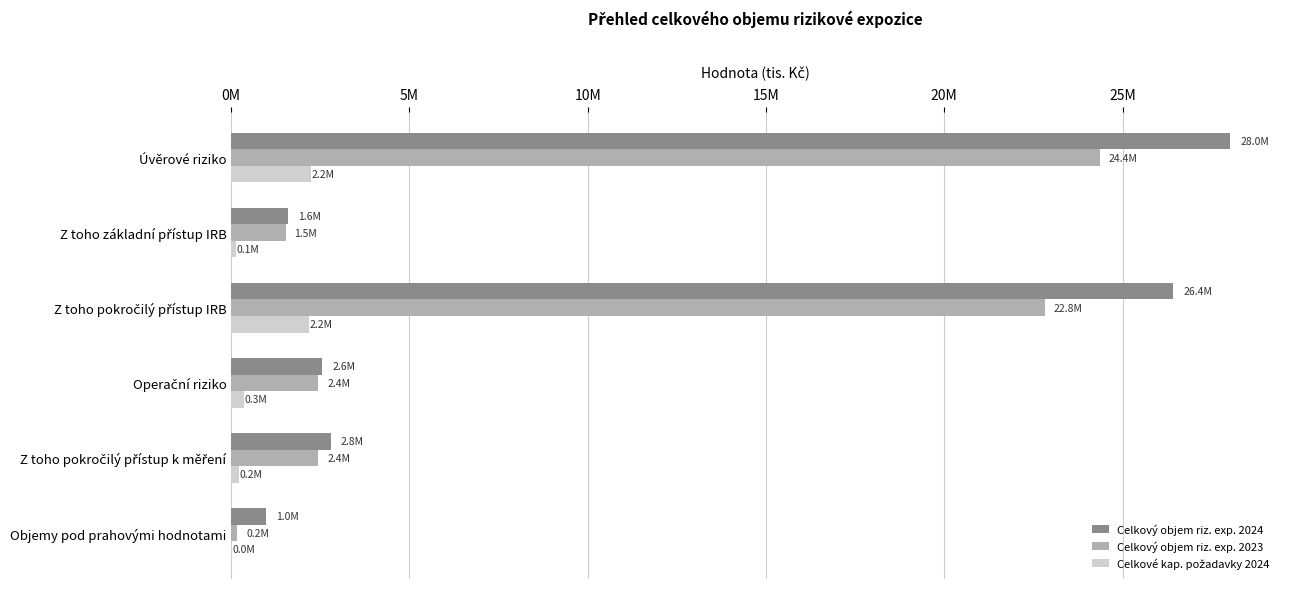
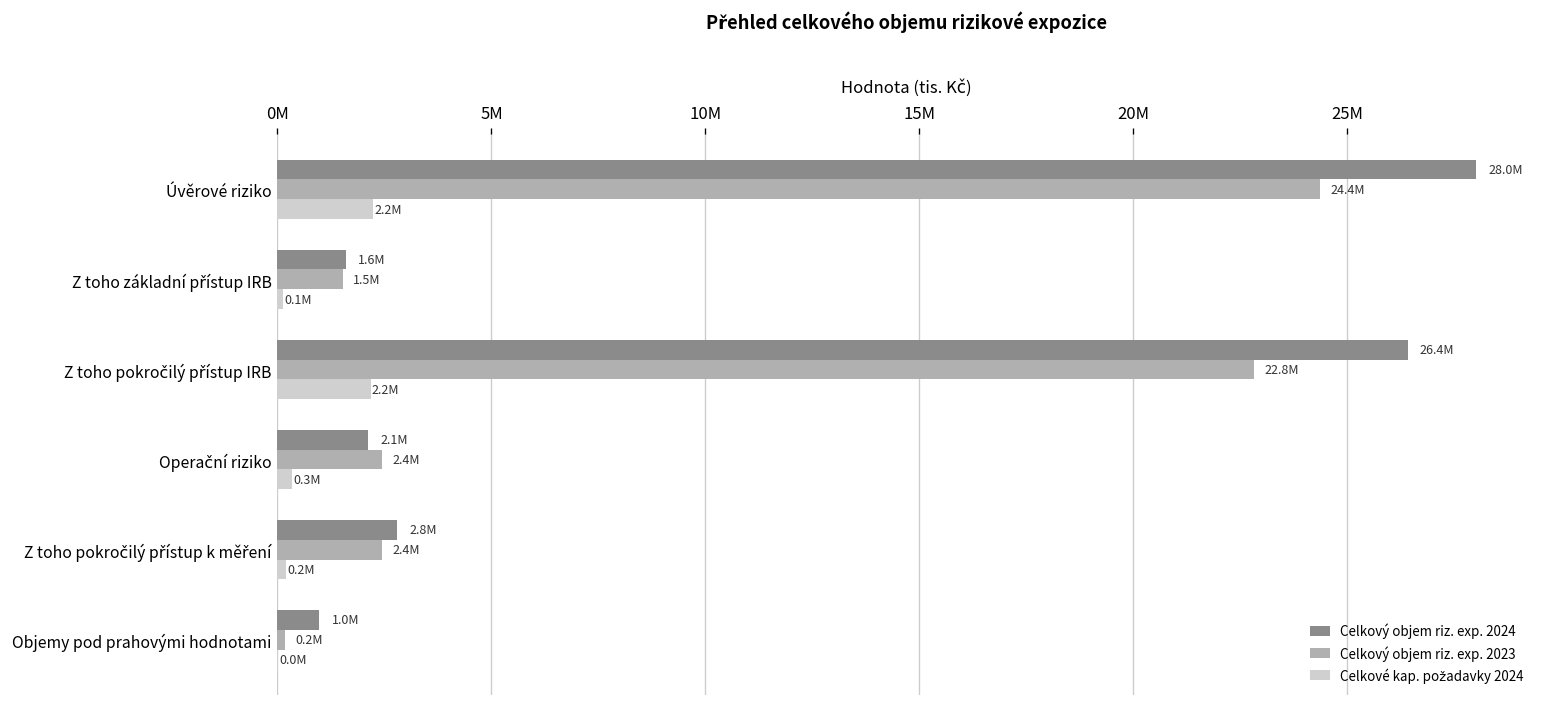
Celkový objem riz. exp. 2024, Operační riziko: 2.6M -> 2.1M
